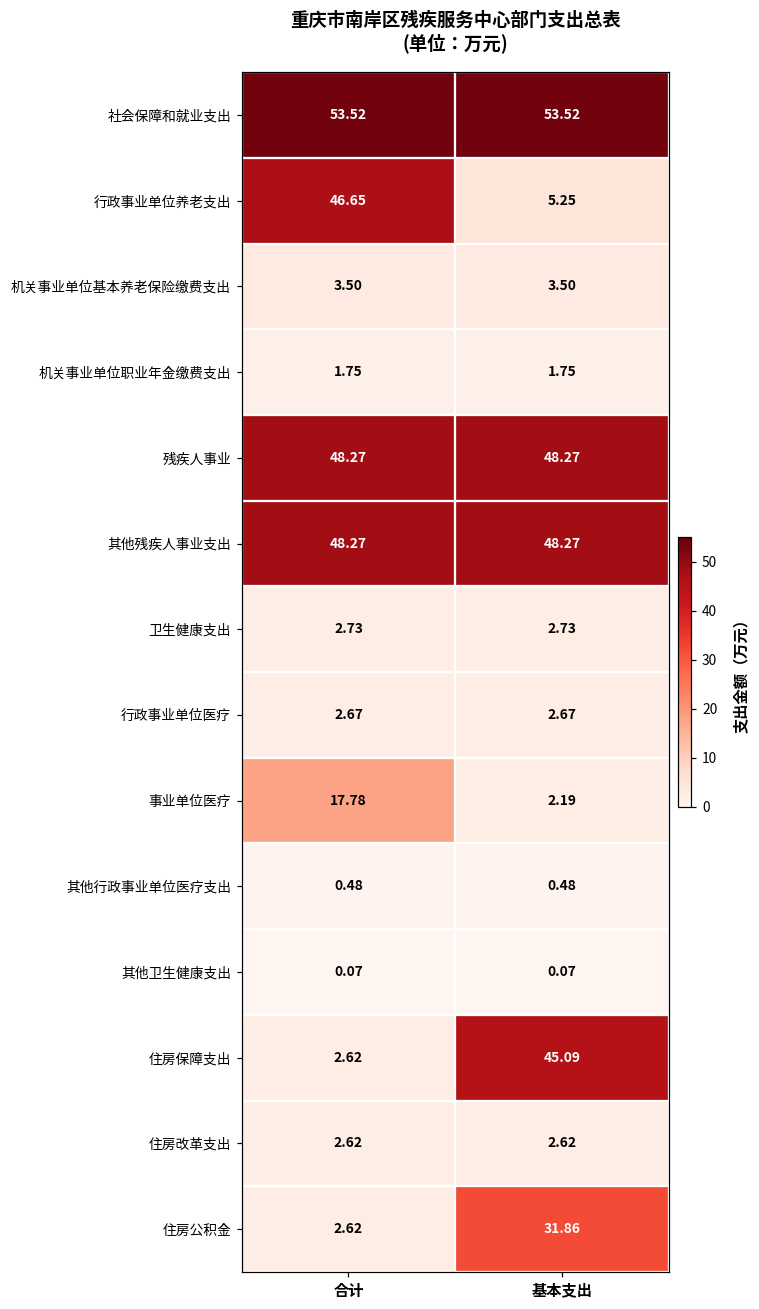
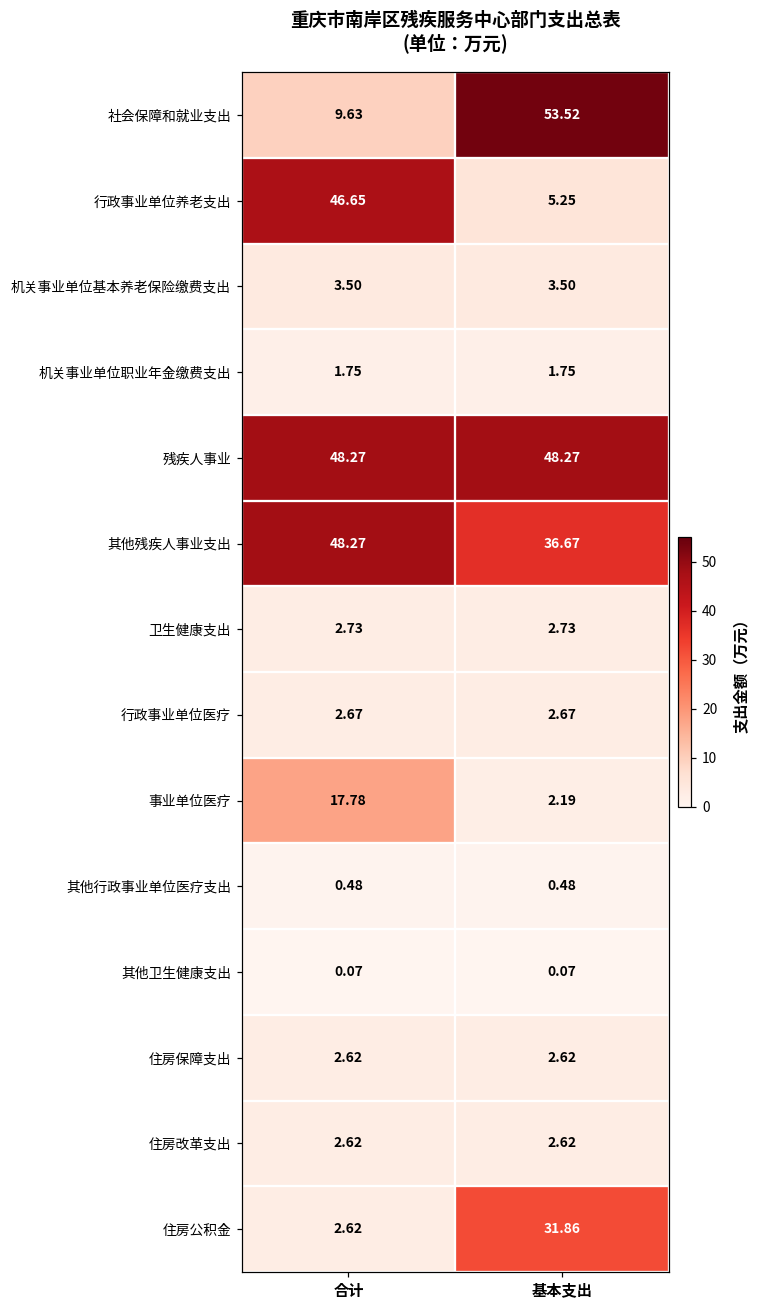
社会保障和就业支出, 合计: 53.52 -> 9.63
其他残疾人事业支出, 基本支出: 48.27 -> 36.67
住房保障支出, 基本支出: 45.09 -> 2.62
